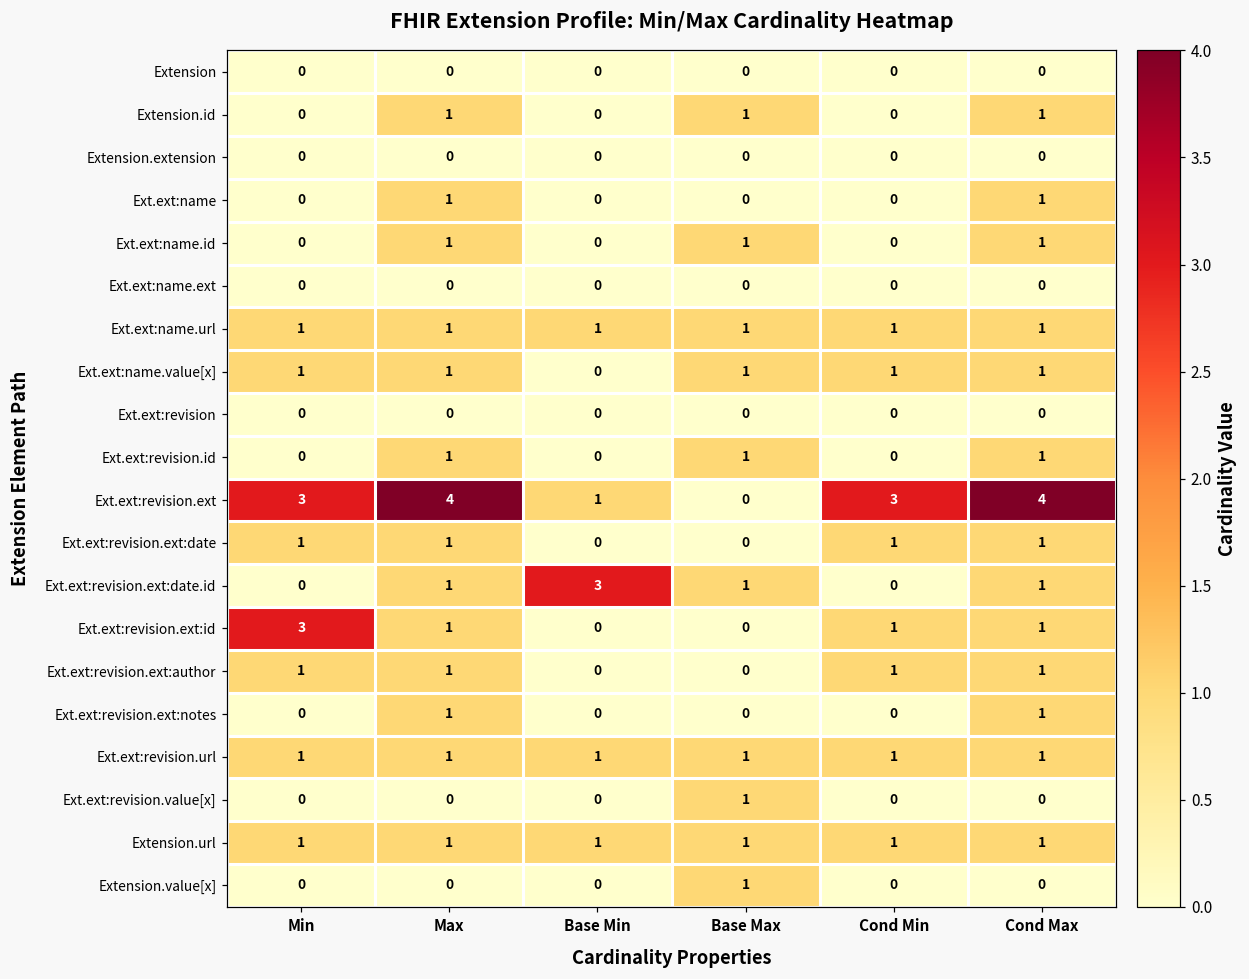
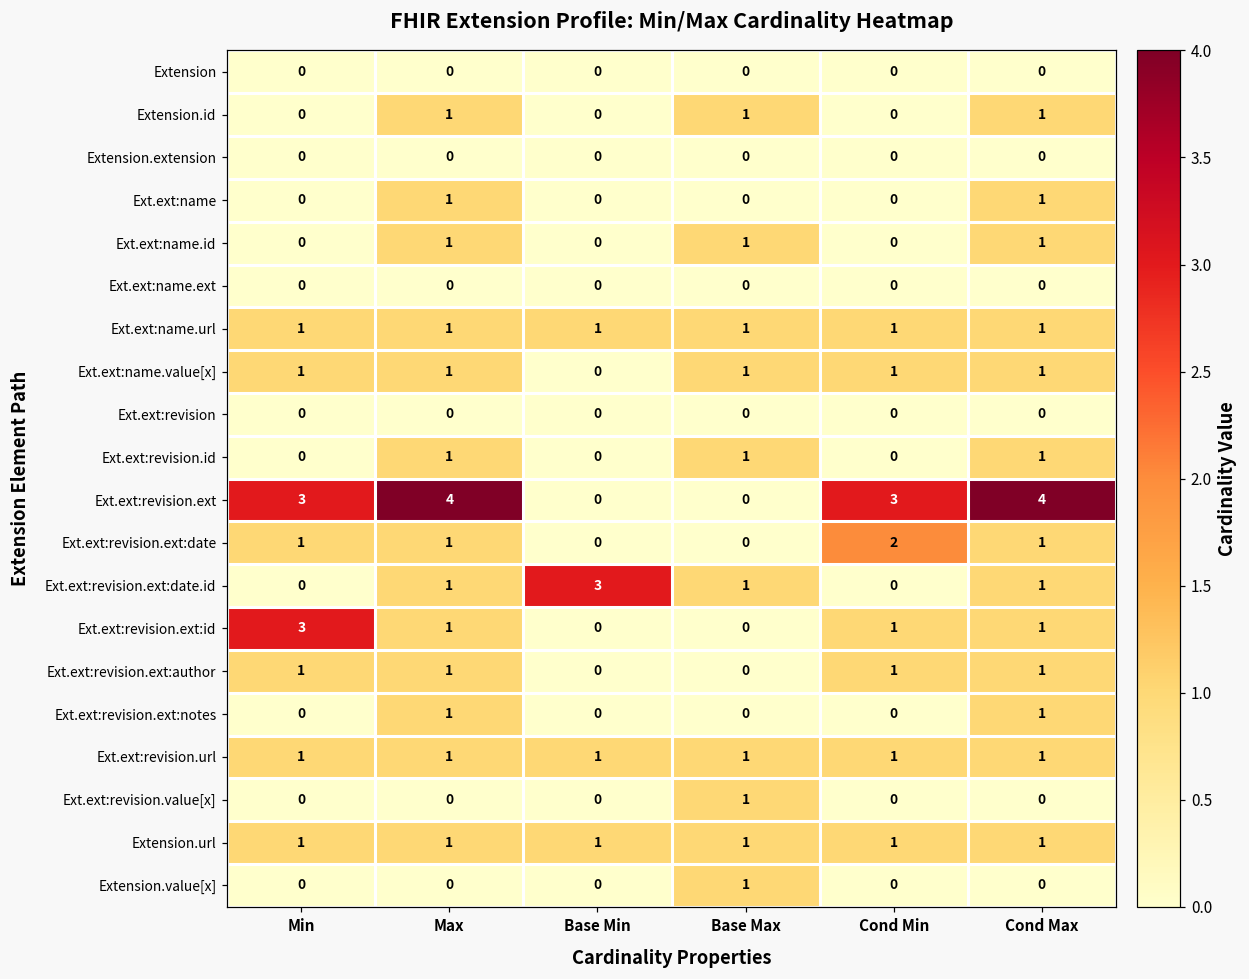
Ext.ext:revision.ext, Base Min: 1 -> 0
Ext.ext:revision.ext:date, Cond Min: 1 -> 2
